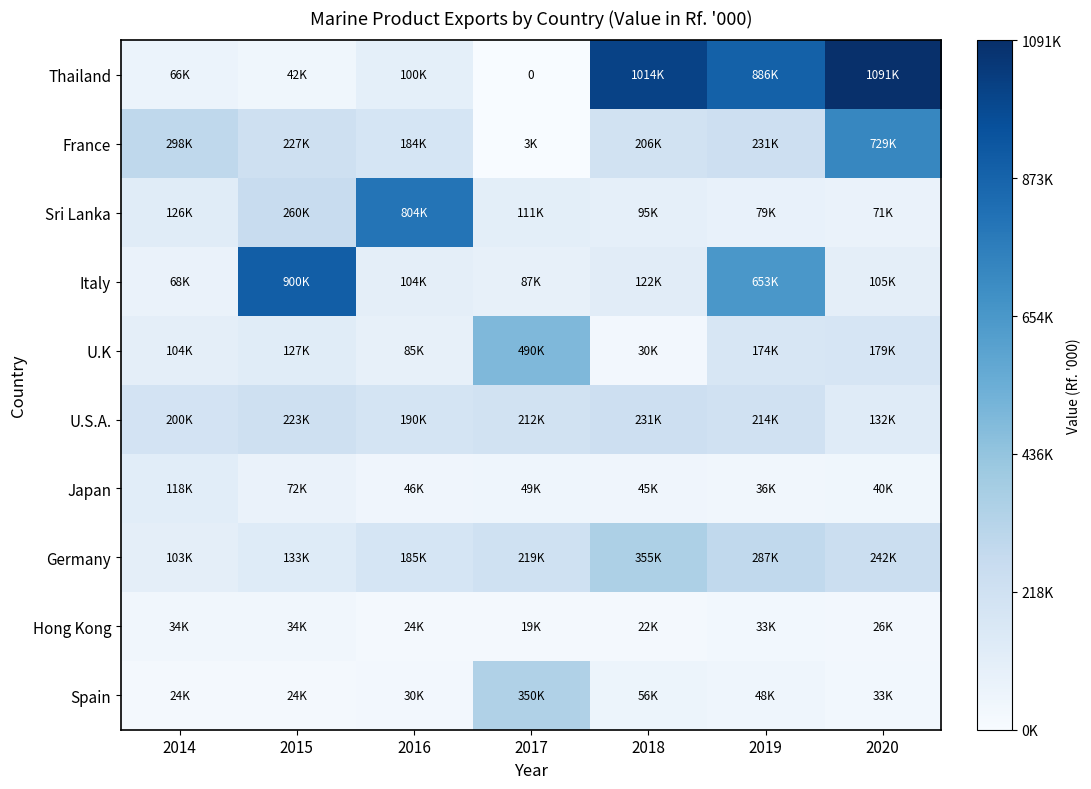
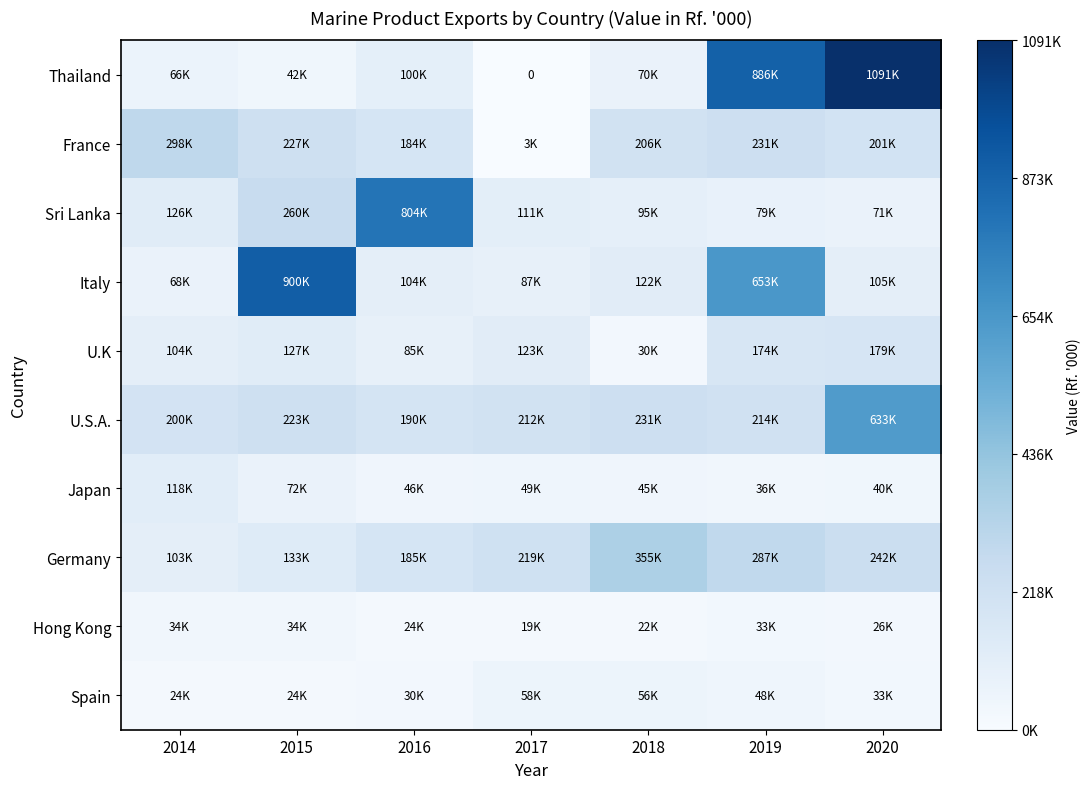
Thailand, 2018: 1014K -> 70K
France, 2020: 729K -> 201K
U.K, 2017: 490K -> 123K
U.S.A., 2020: 132K -> 633K
Spain, 2017: 350K -> 58K
